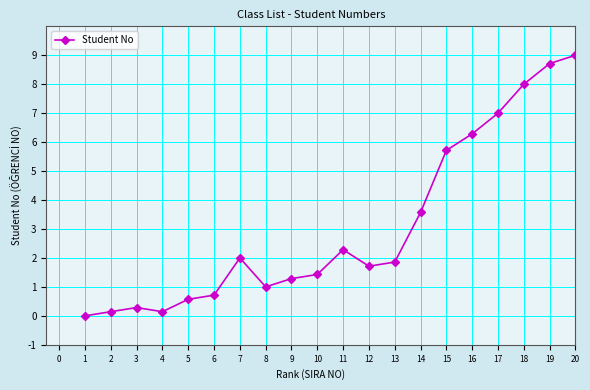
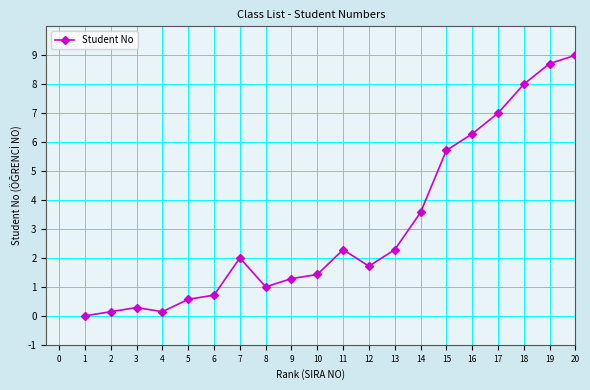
13: 1.9 -> 2.3
